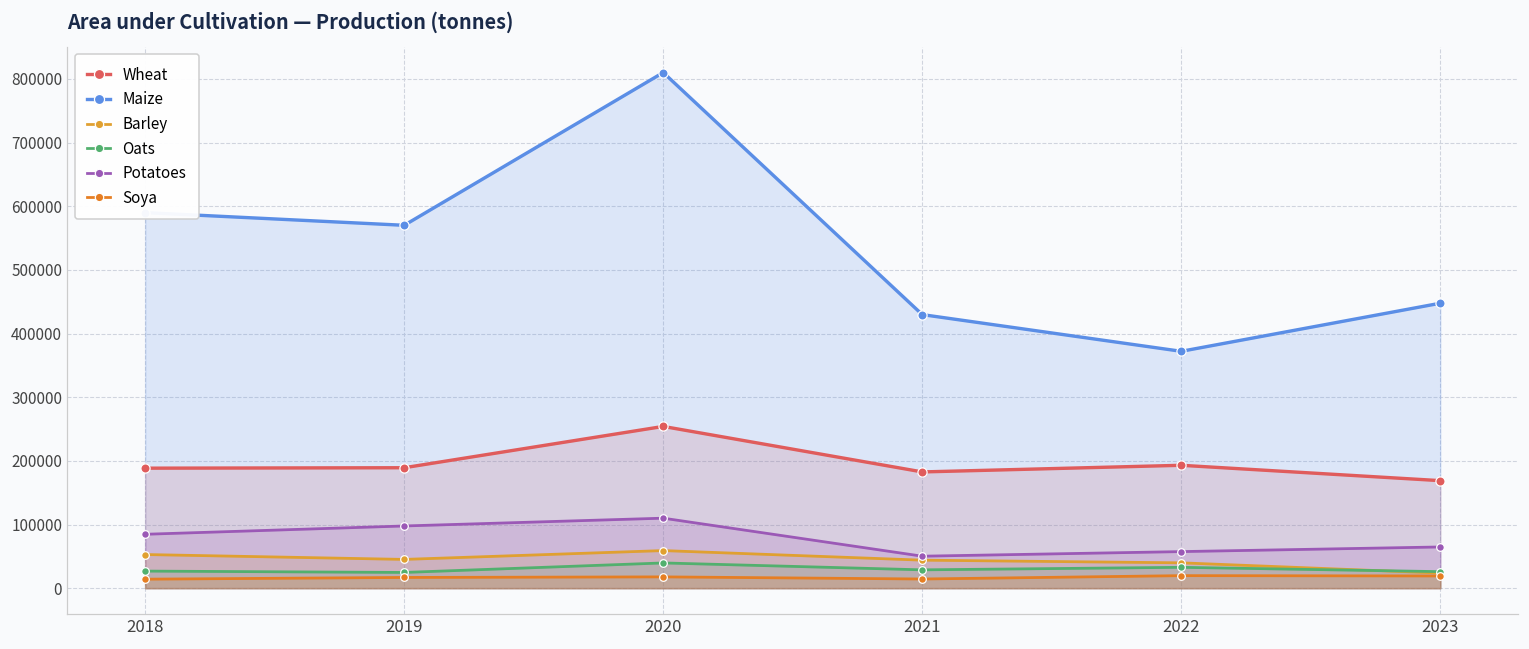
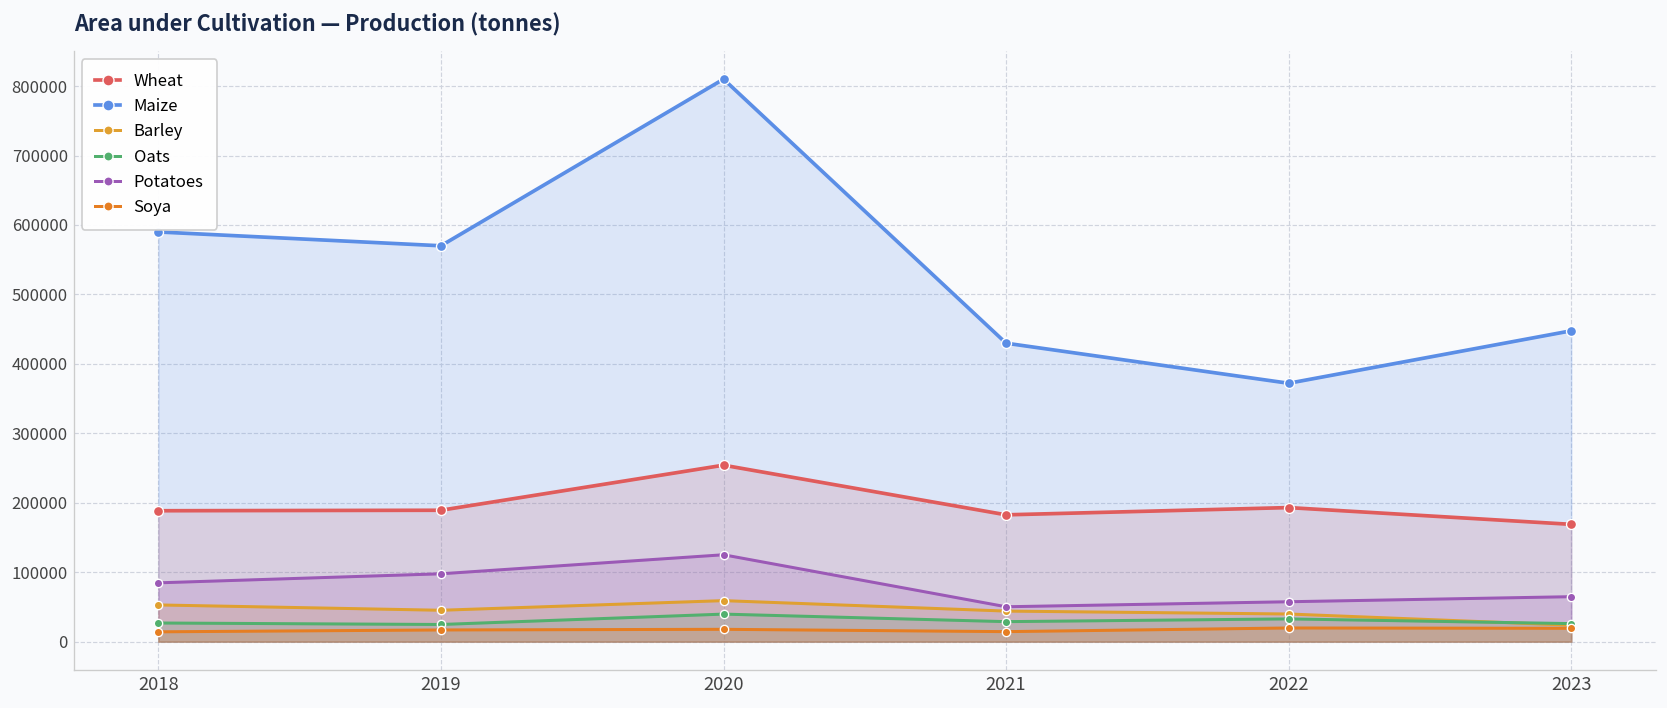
Potatoes, 2020: 110000 -> 130000
